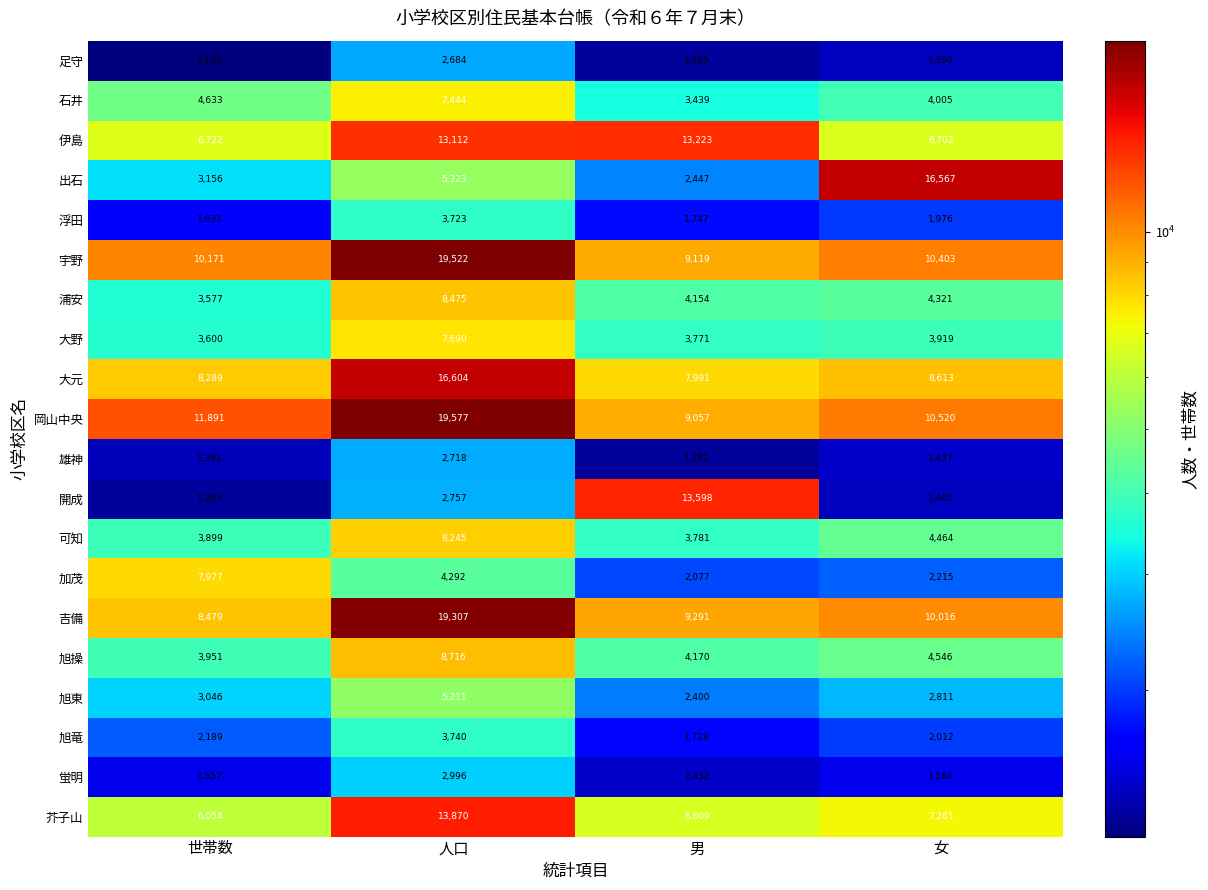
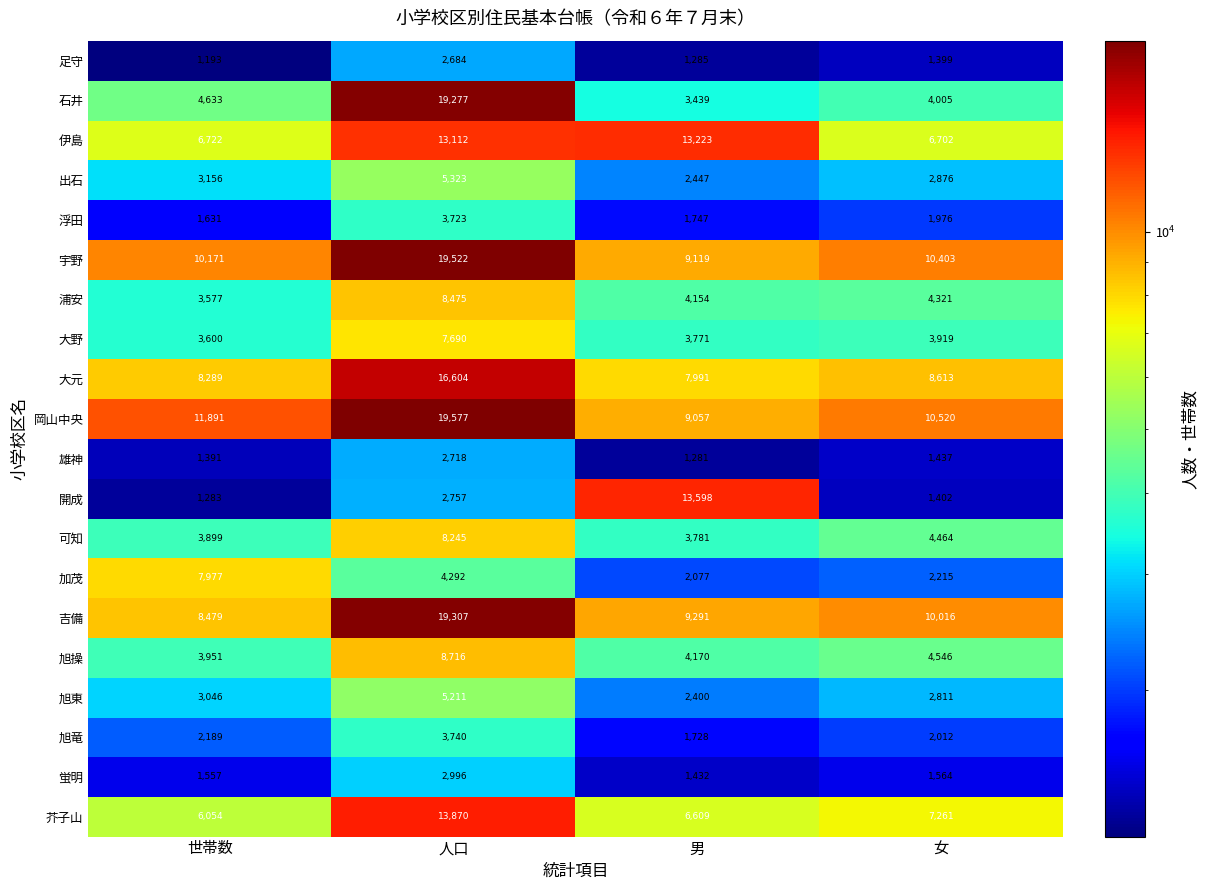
石井, 人口: 7,444 -> 19,277
出石, 女: 16,567 -> 2,876
